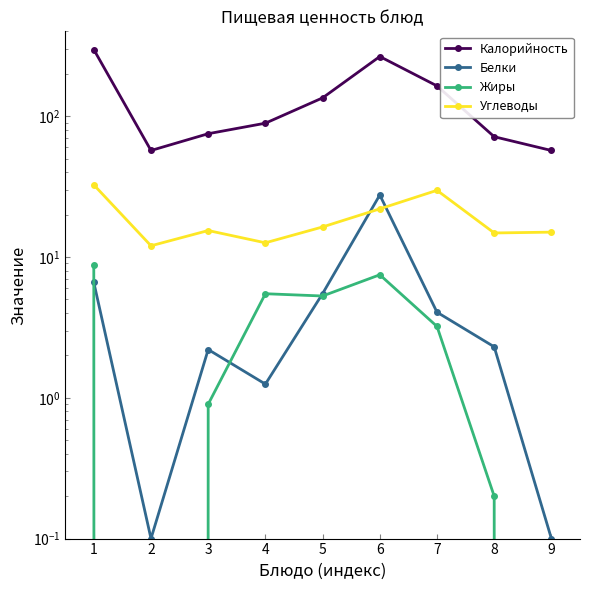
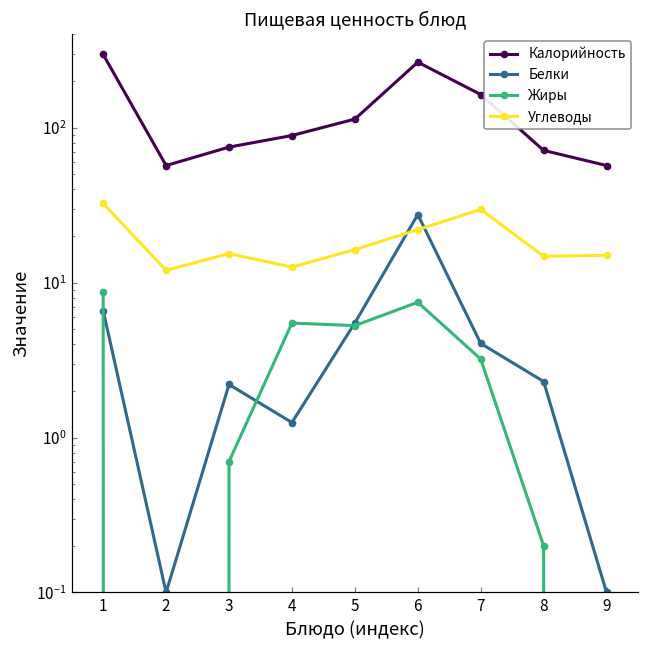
Жиры, 3: 0.9 -> 0.7
Калорийность, 5: 130 -> 110
